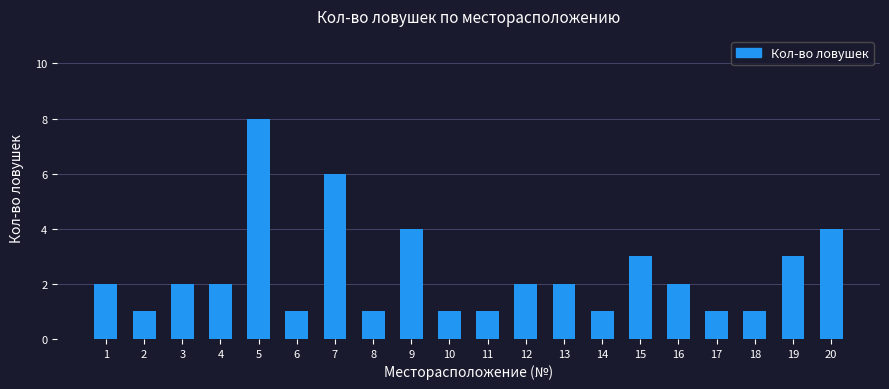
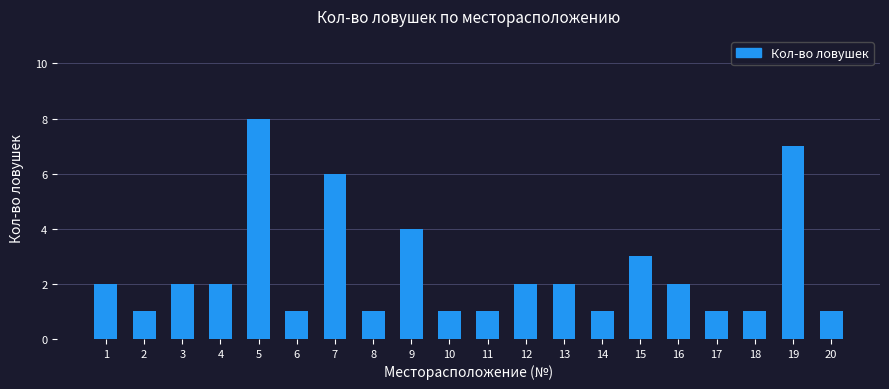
19: 3 -> 7
20: 4 -> 1
